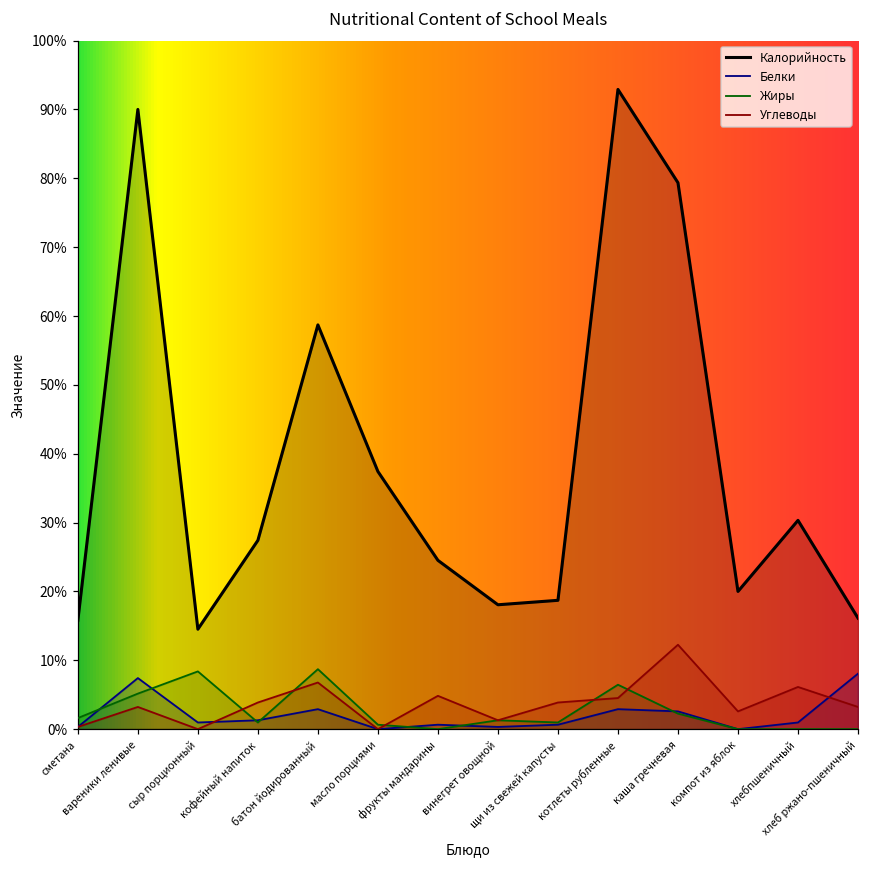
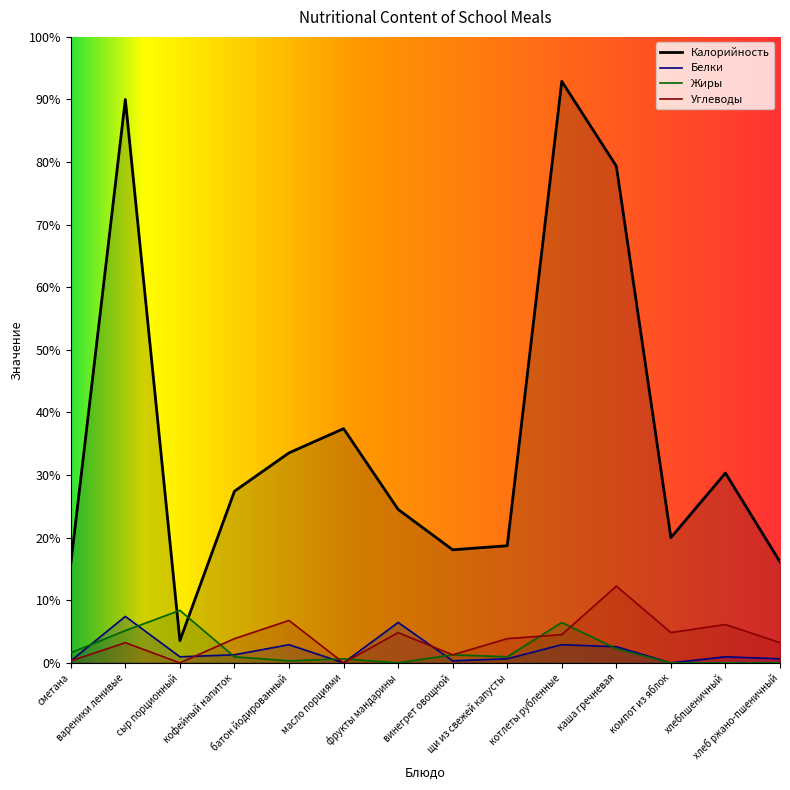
Калорийность, сыр порционный: 15% -> 4%
Калорийность, батон йодированный: 59% -> 34%
Жиры, батон йодированный: 9% -> 0%
Белки, фрукты мандарины: 1% -> 6%
Углеводы, компот из яблок: 3% -> 5%
Белки, хлеб ржано-пшеничный: 8% -> 1%
